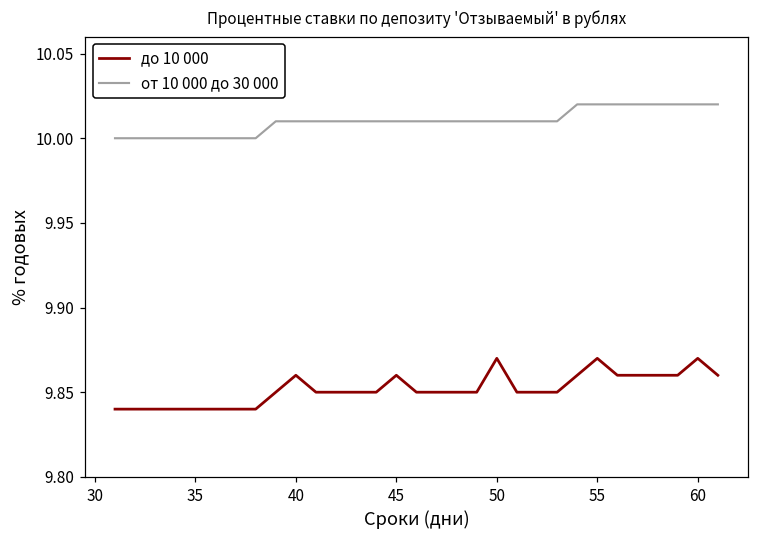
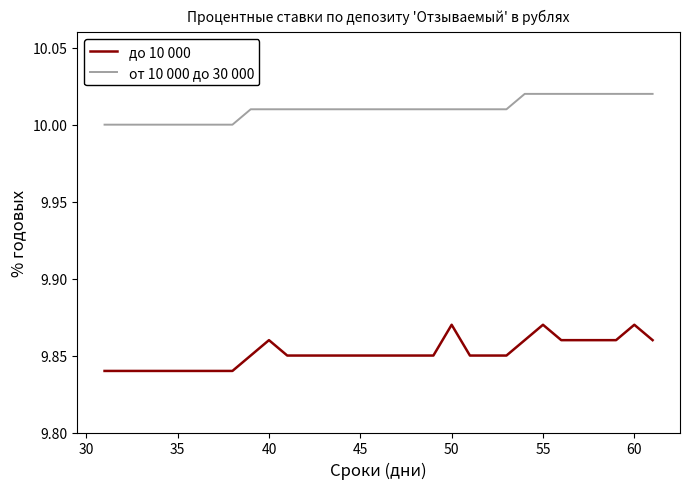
до 10 000, 45: 9.86 -> 9.85
